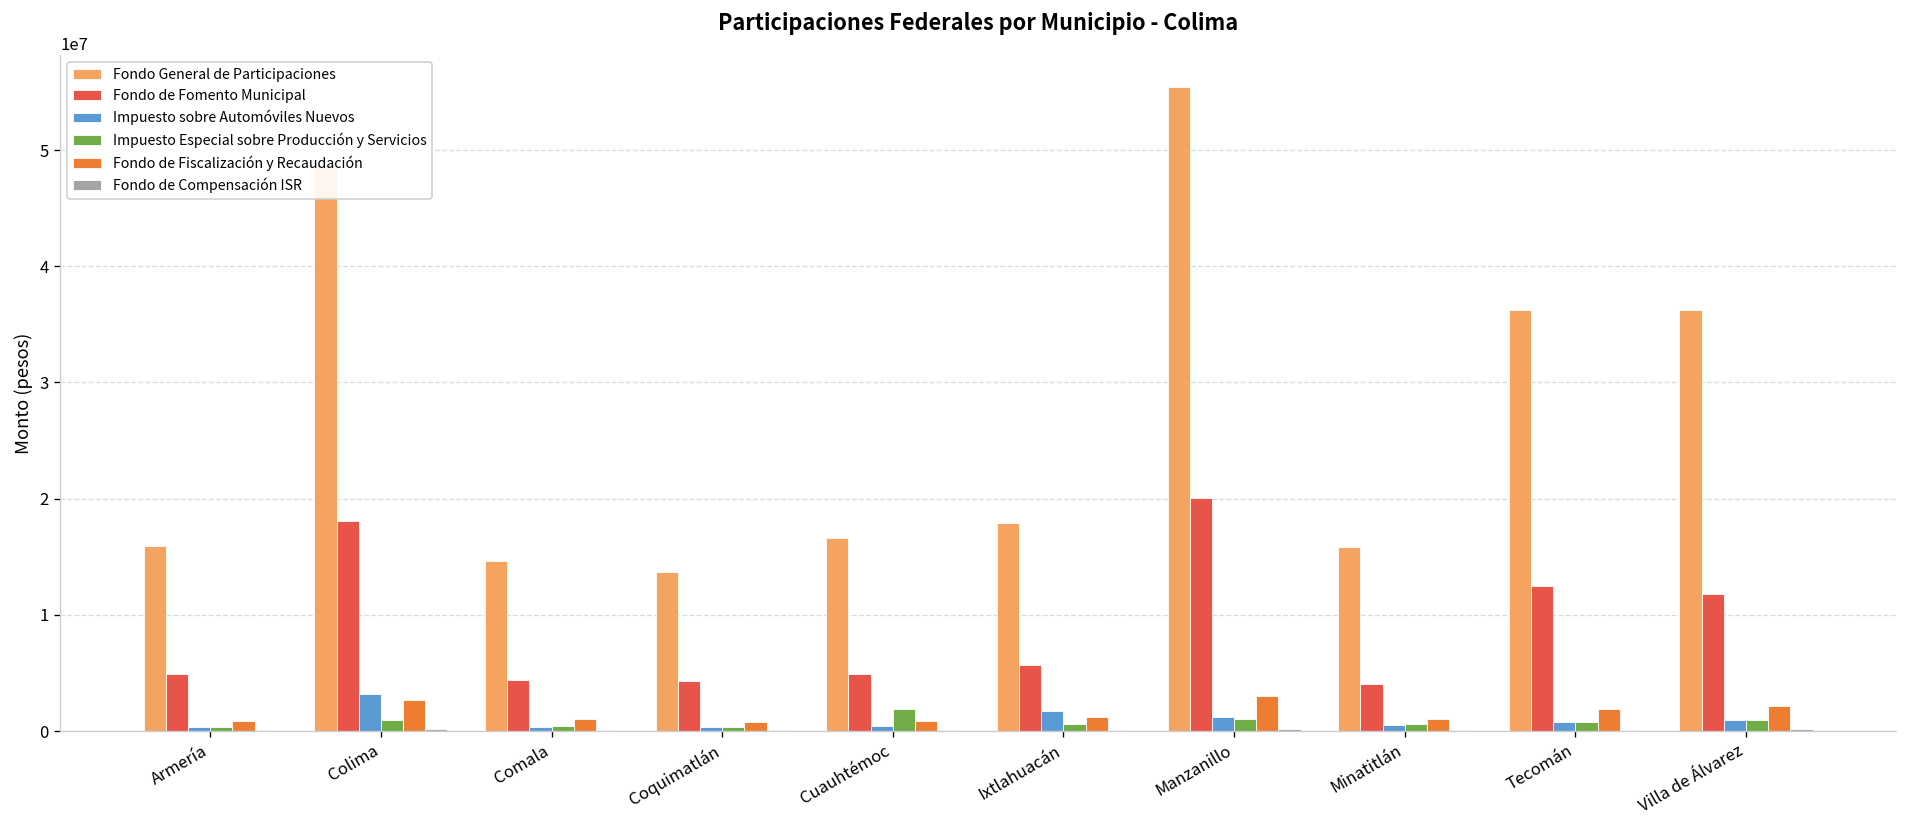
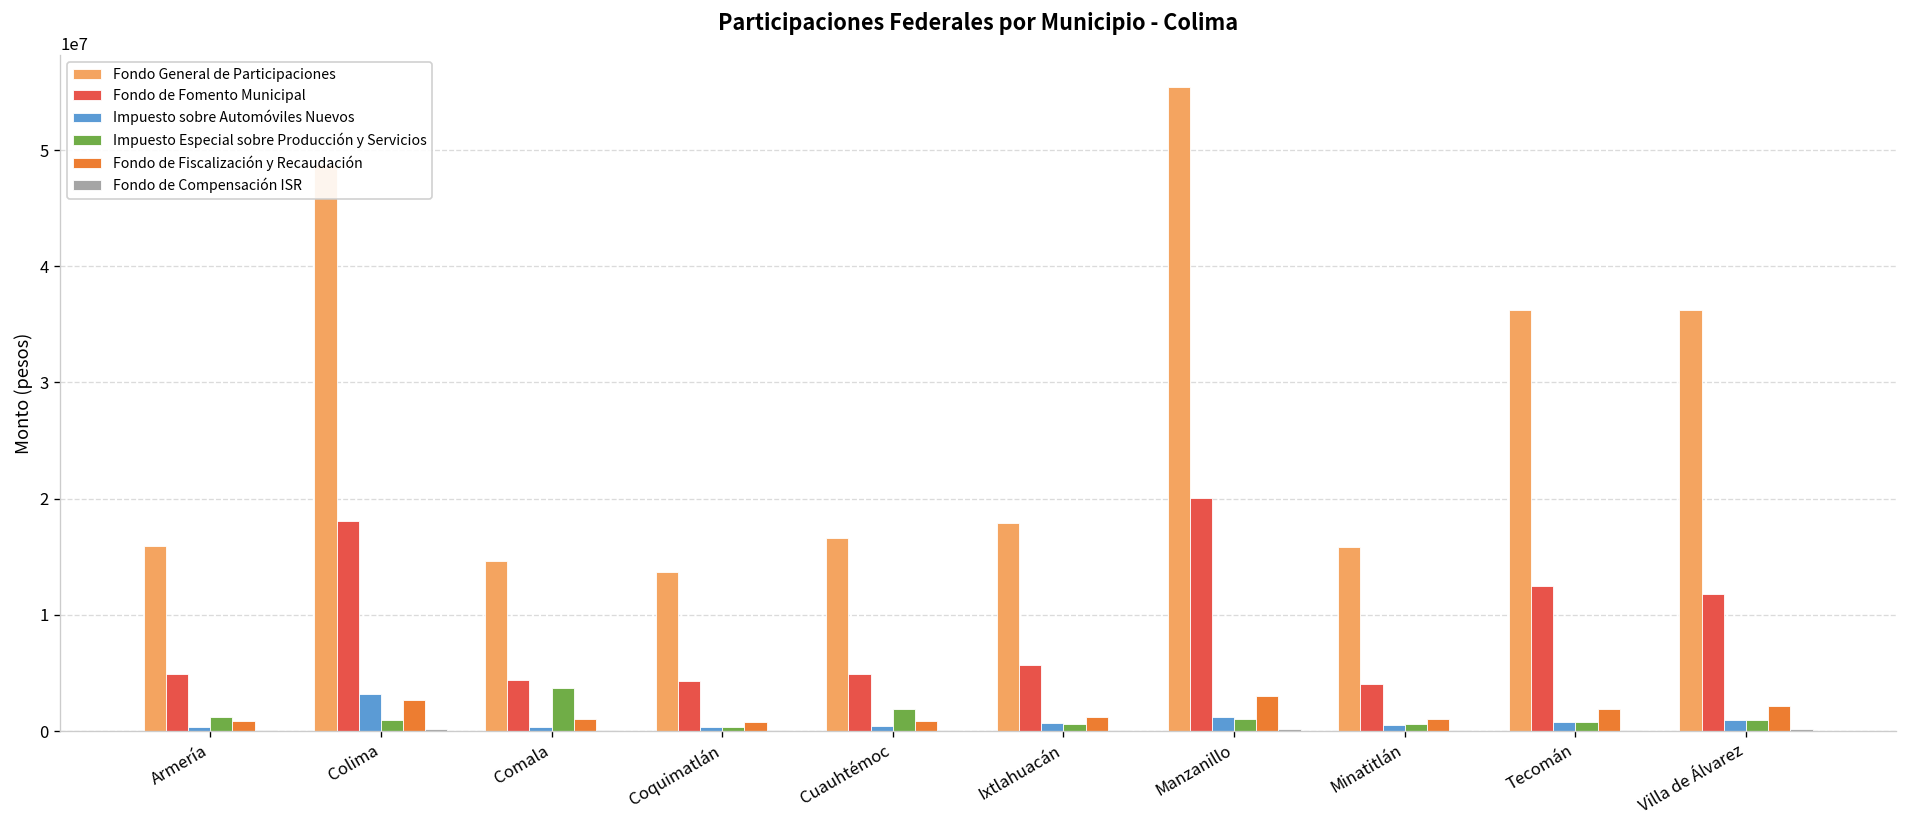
Impuesto Especial sobre Producción y Servicios, Armería: 0 -> 1000000
Impuesto Especial sobre Producción y Servicios, Comala: 0 -> 4000000
Impuesto sobre Automóviles Nuevos, Ixtlahuacán: 2000000 -> 1000000
